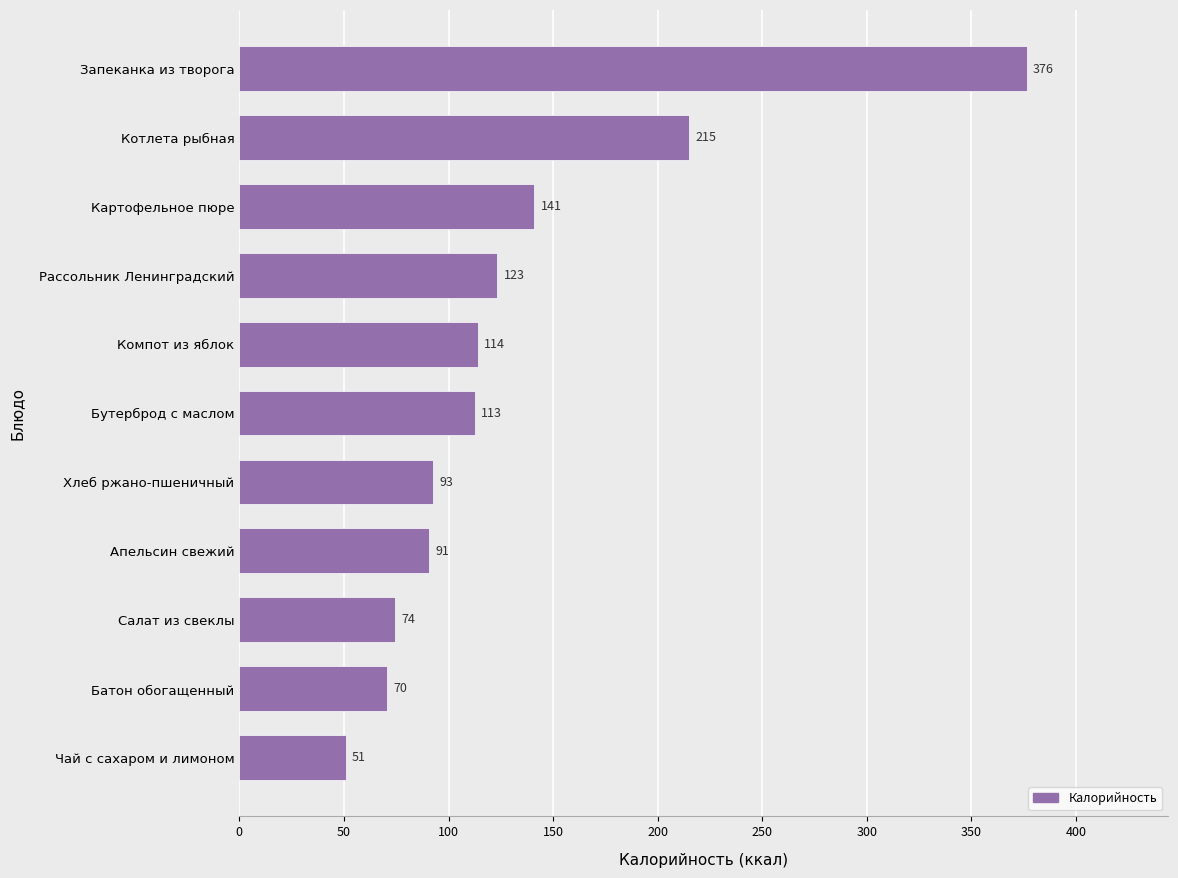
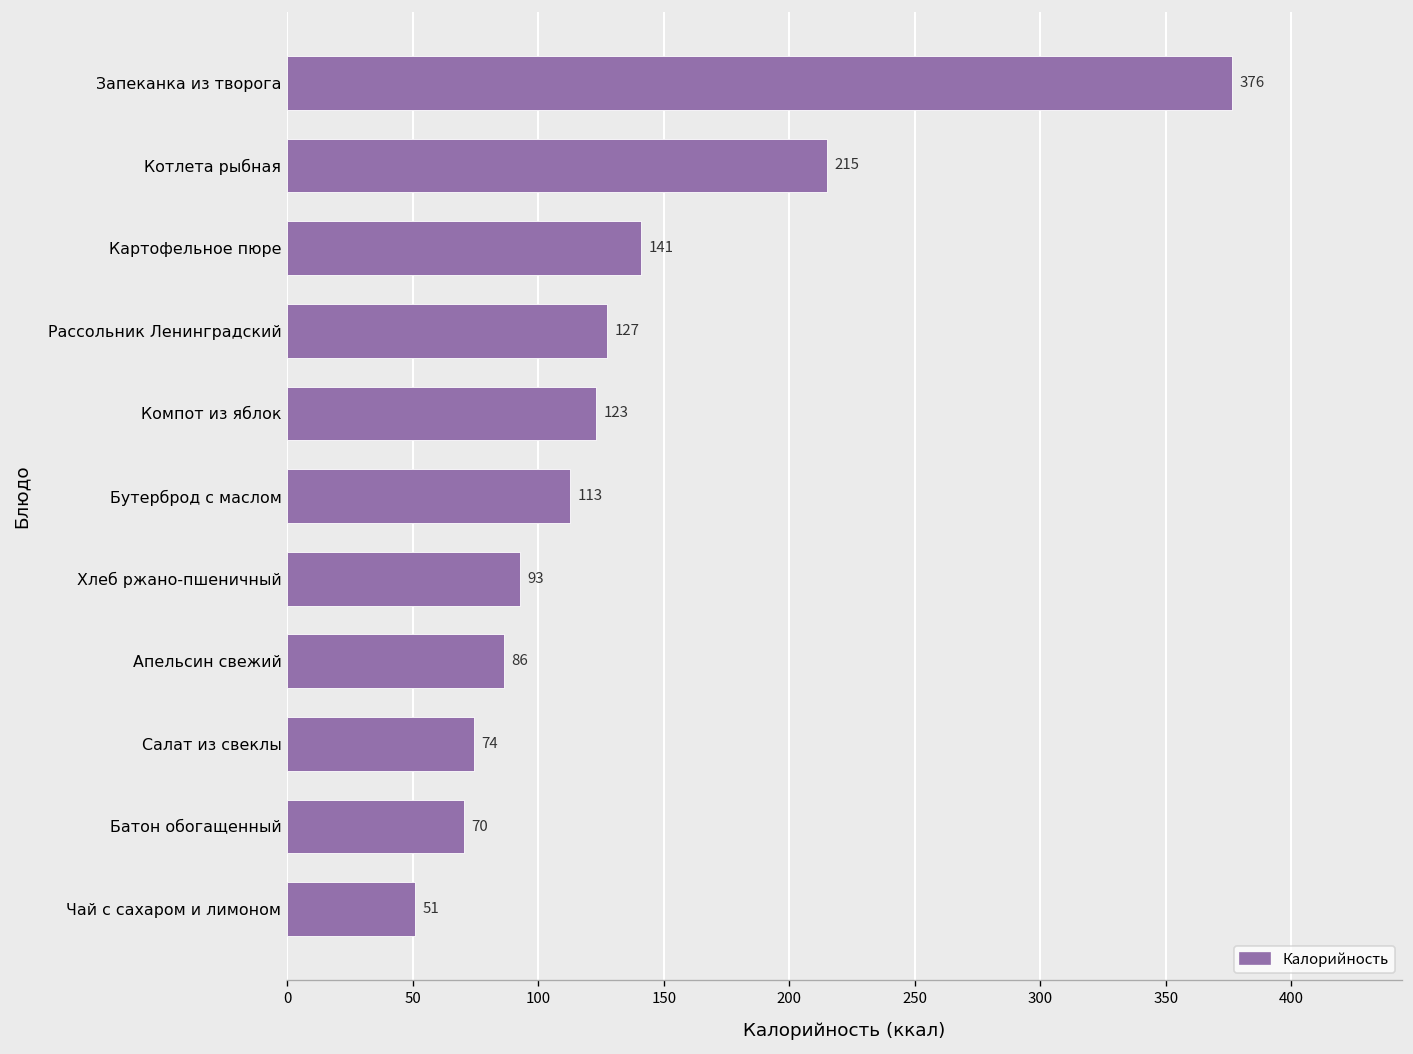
Рассольник Ленинградский: 123 -> 127
Компот из яблок: 114 -> 123
Апельсин свежий: 91 -> 86
